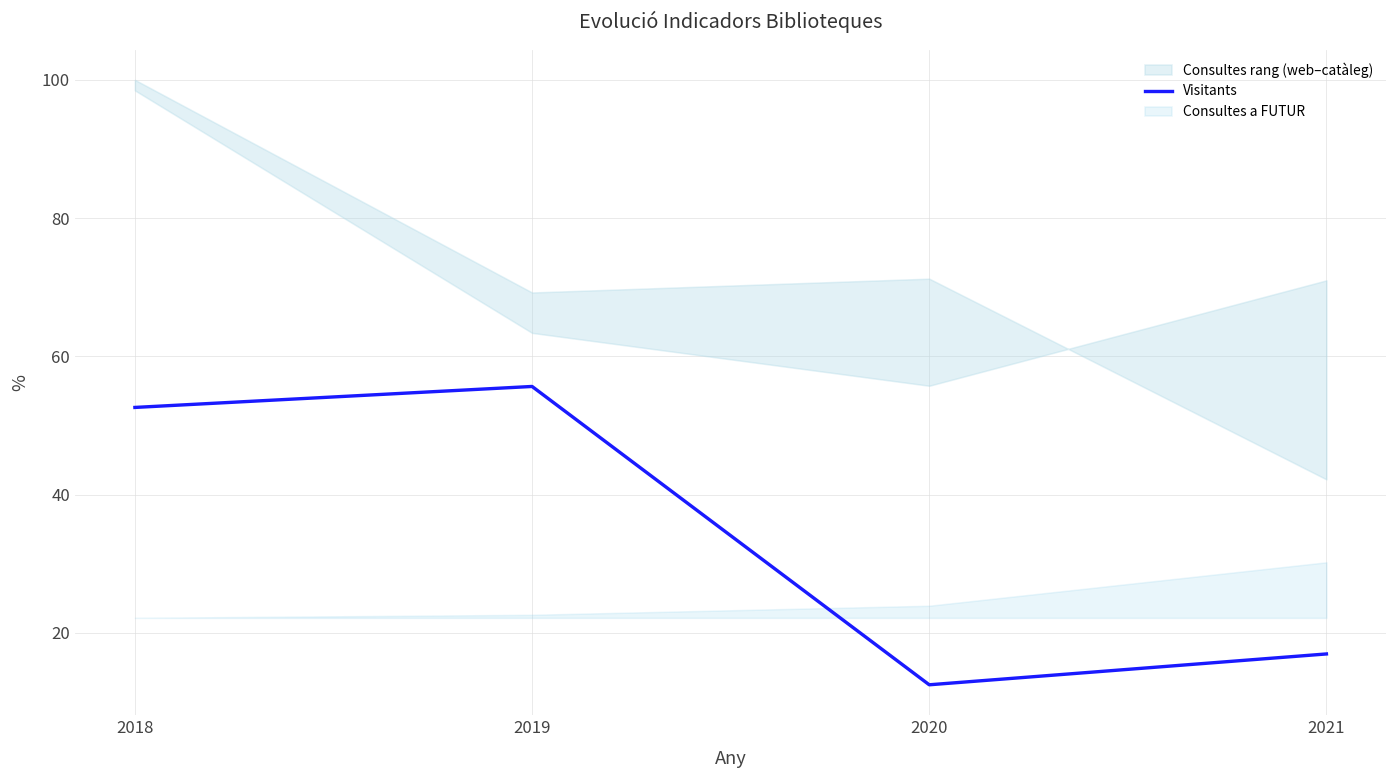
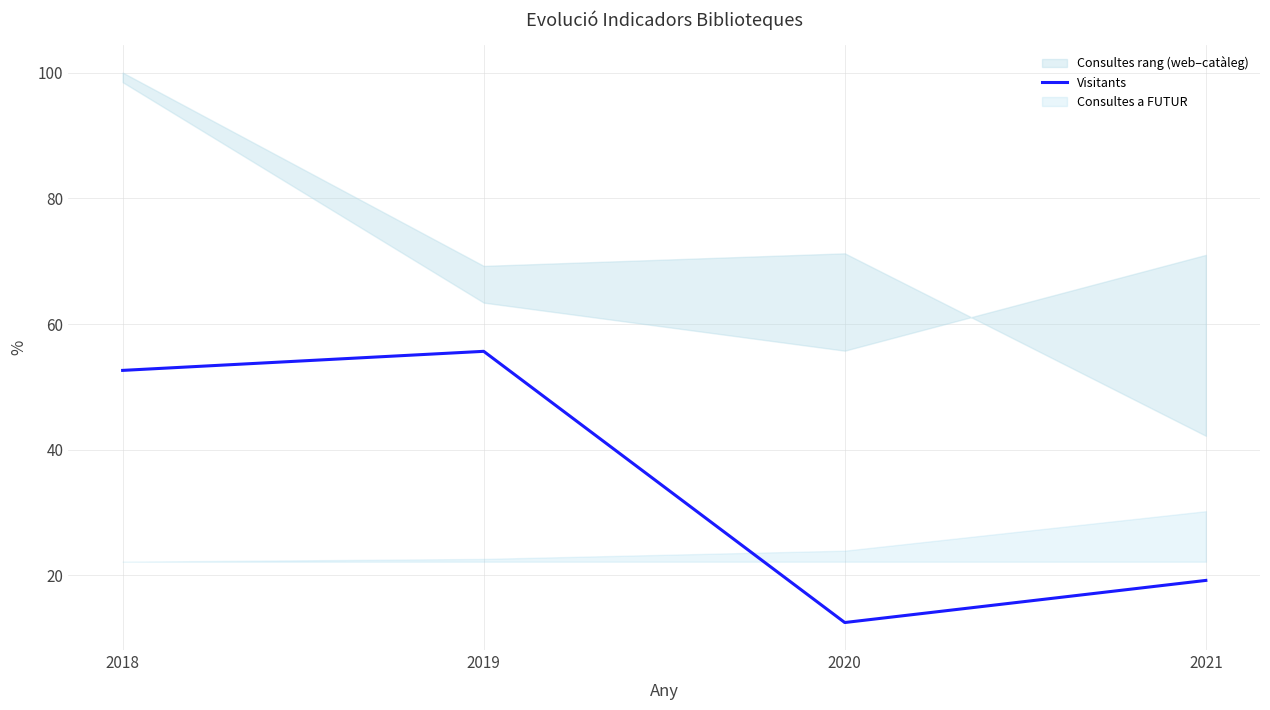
Visitants, 2021: 17 -> 19
